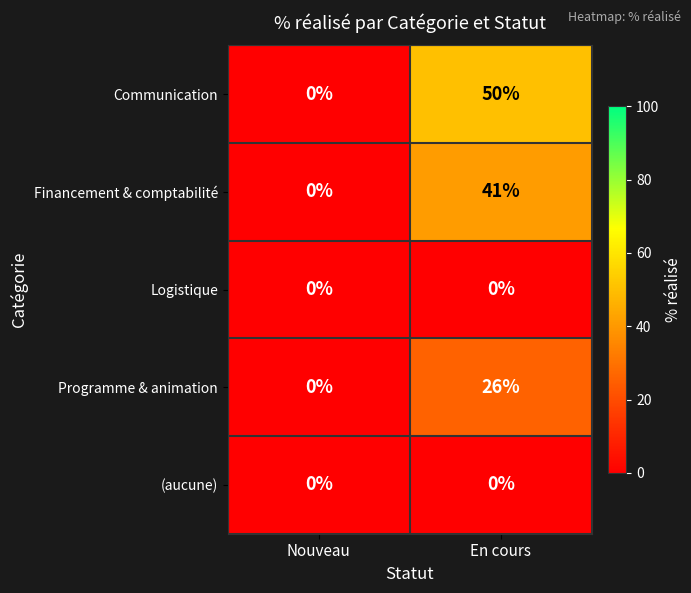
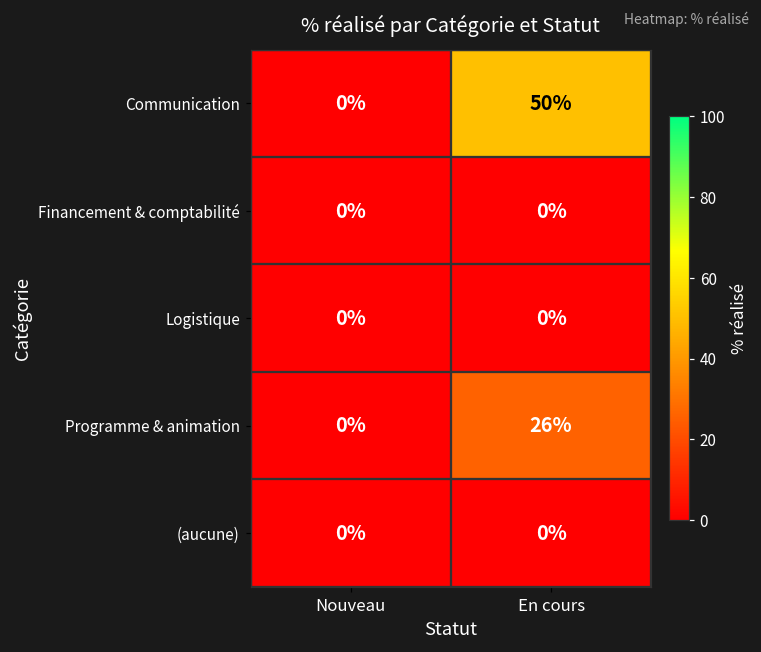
Financement & comptabilité, En cours: 41% -> 0%
